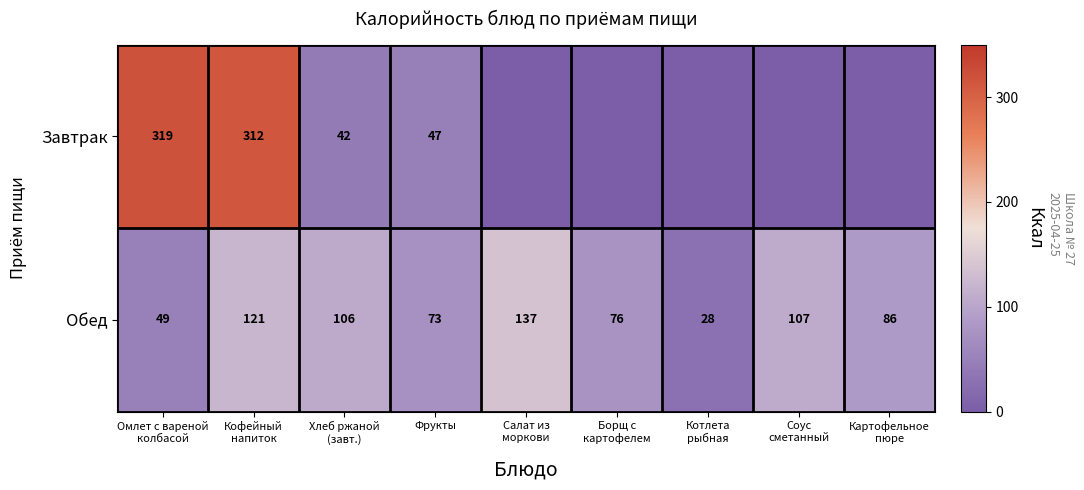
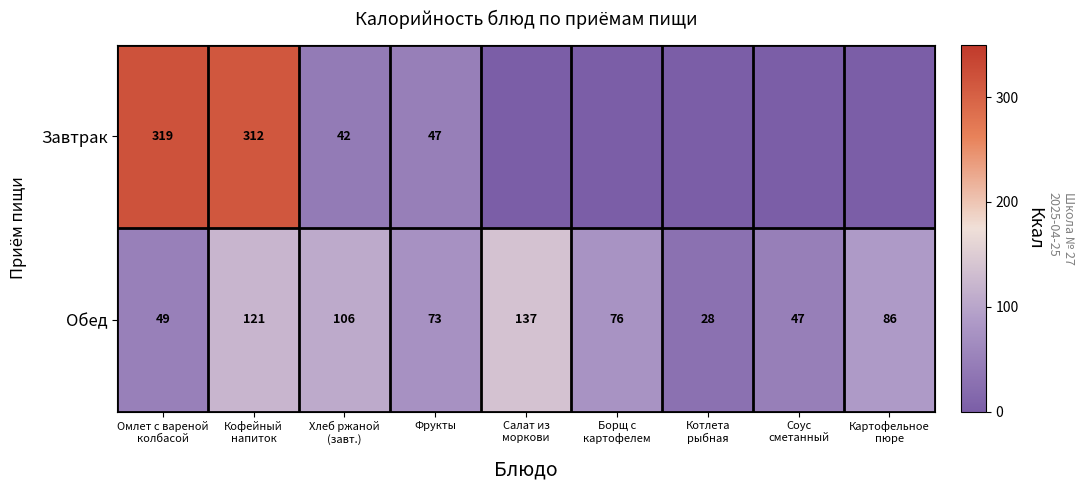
Обед, Соус сметанный: 107 -> 47
